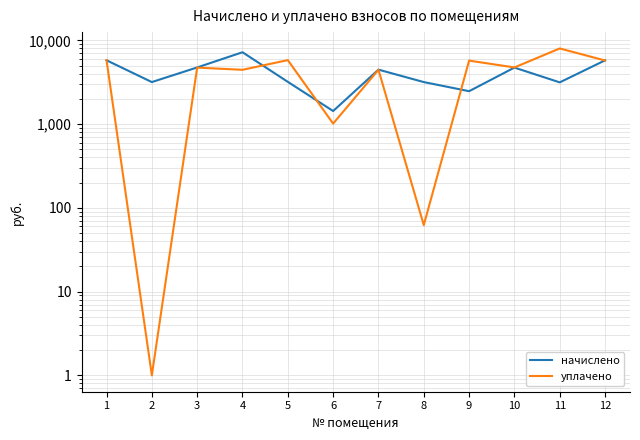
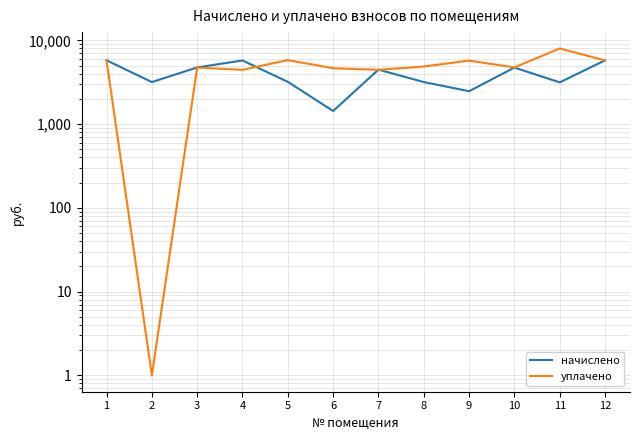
начислено, 4: 7,000 -> 6,000
уплачено, 6: 1,000 -> 5,000
уплачено, 8: 60 -> 5,000
